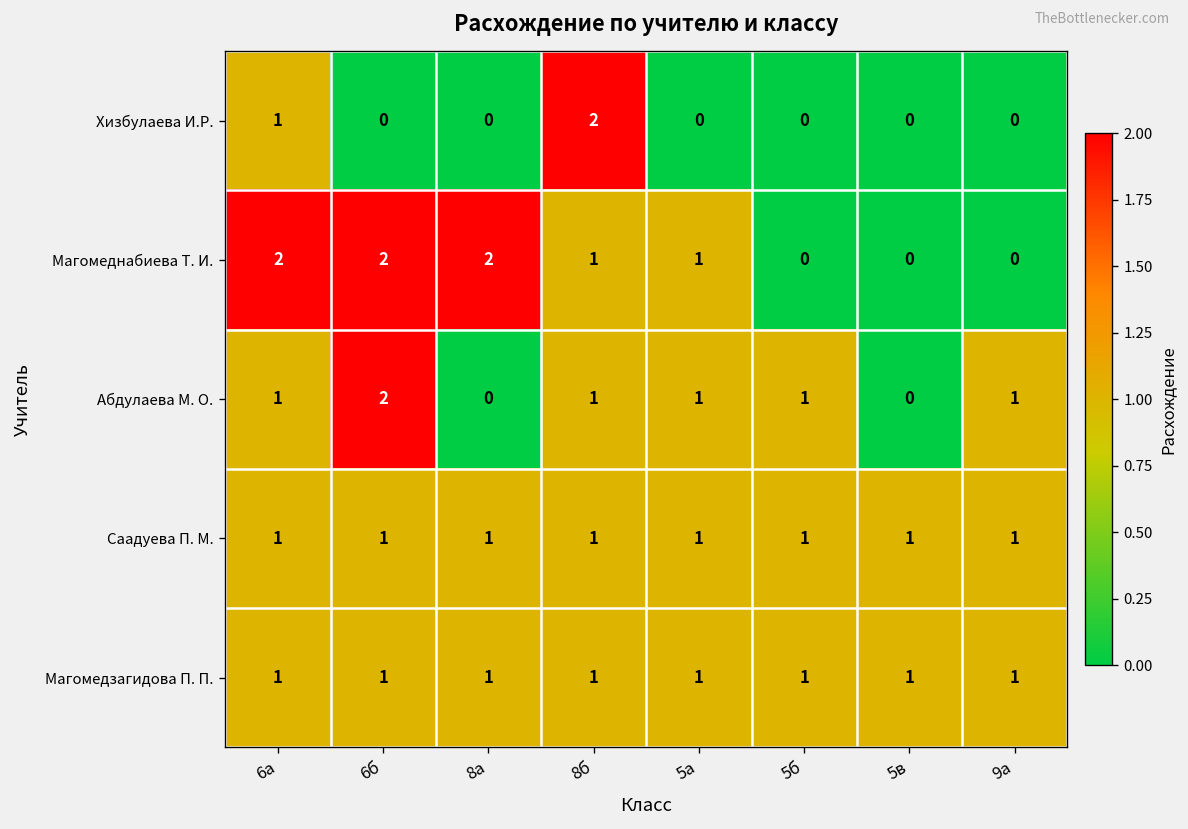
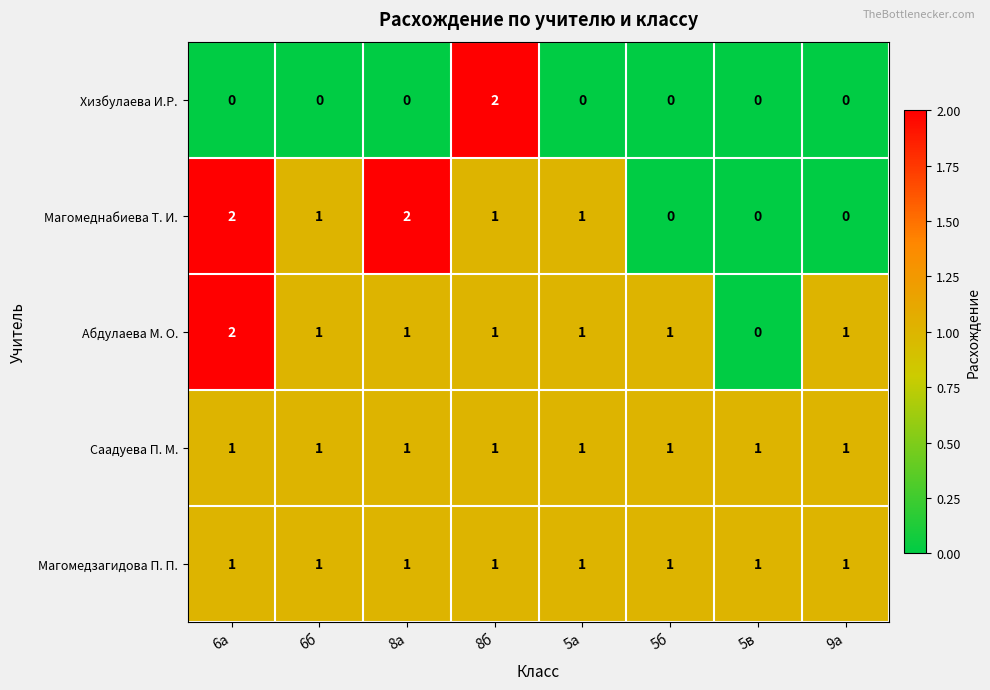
Хизбулаева И.Р., 6а: 1 -> 0
Магомеднабиева Т. И., 6б: 2 -> 1
Абдулаева М. О., 6а: 1 -> 2
Абдулаева М. О., 6б: 2 -> 1
Абдулаева М. О., 8а: 0 -> 1
